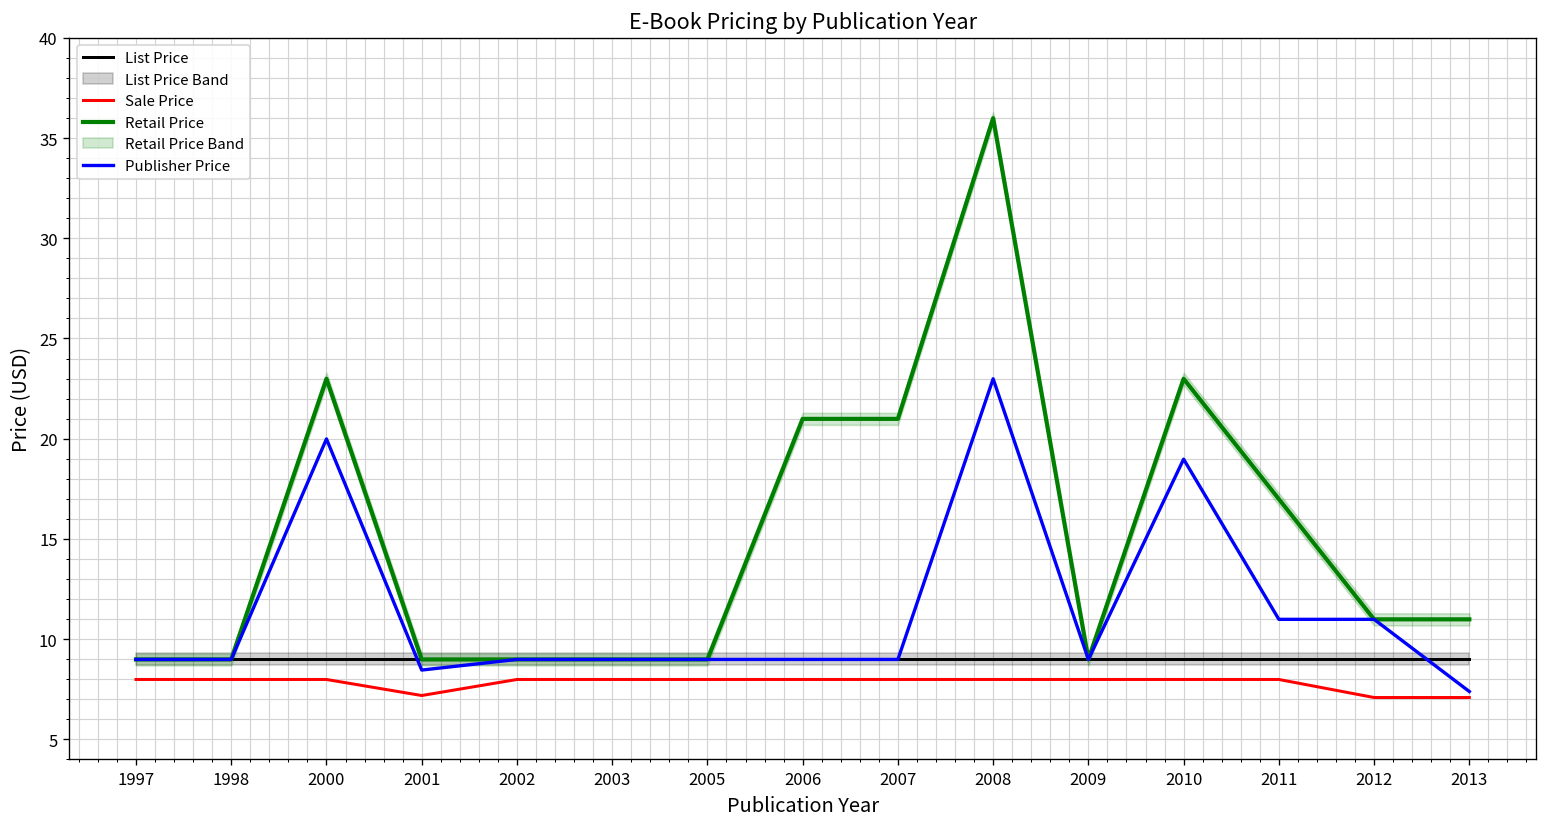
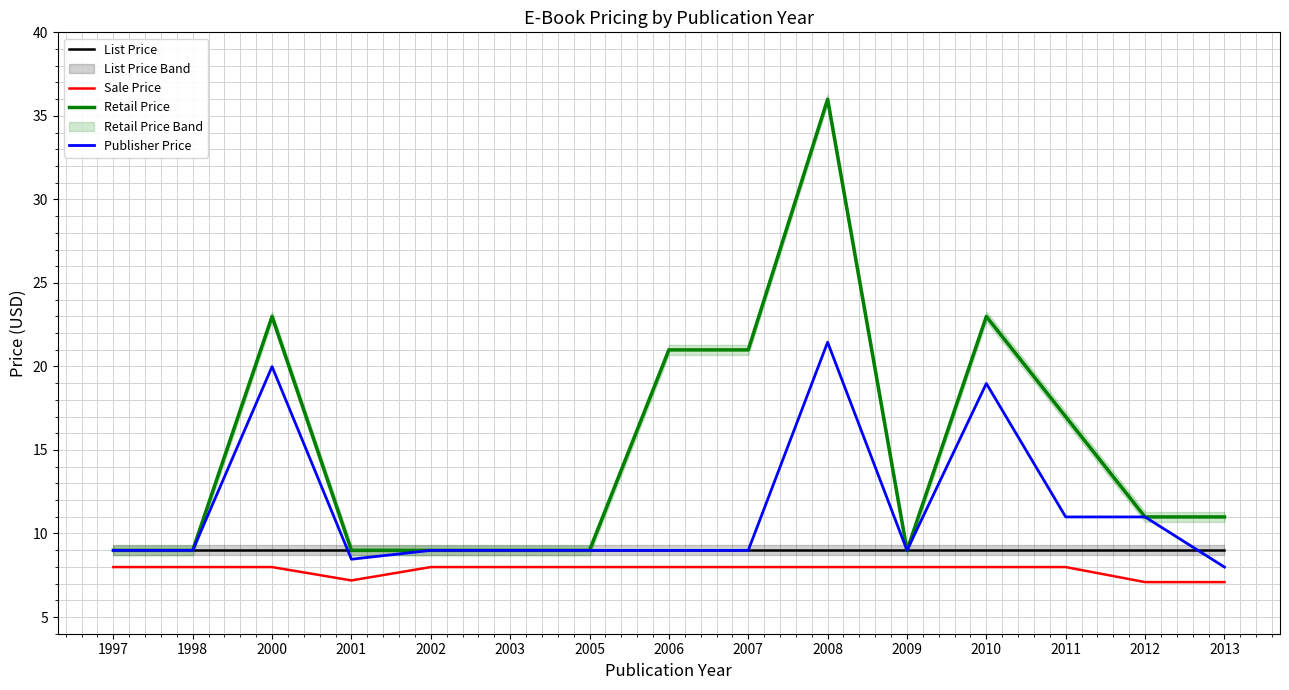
Publisher Price, 2008: 23.0 -> 21.5
Publisher Price, 2013: 7.4 -> 8.0
